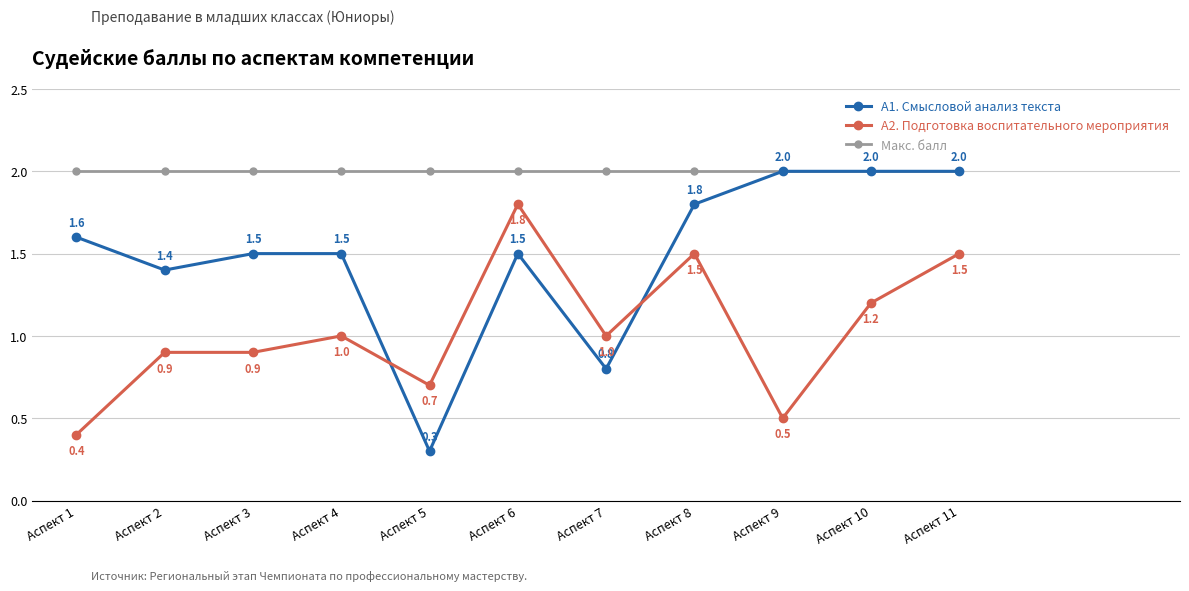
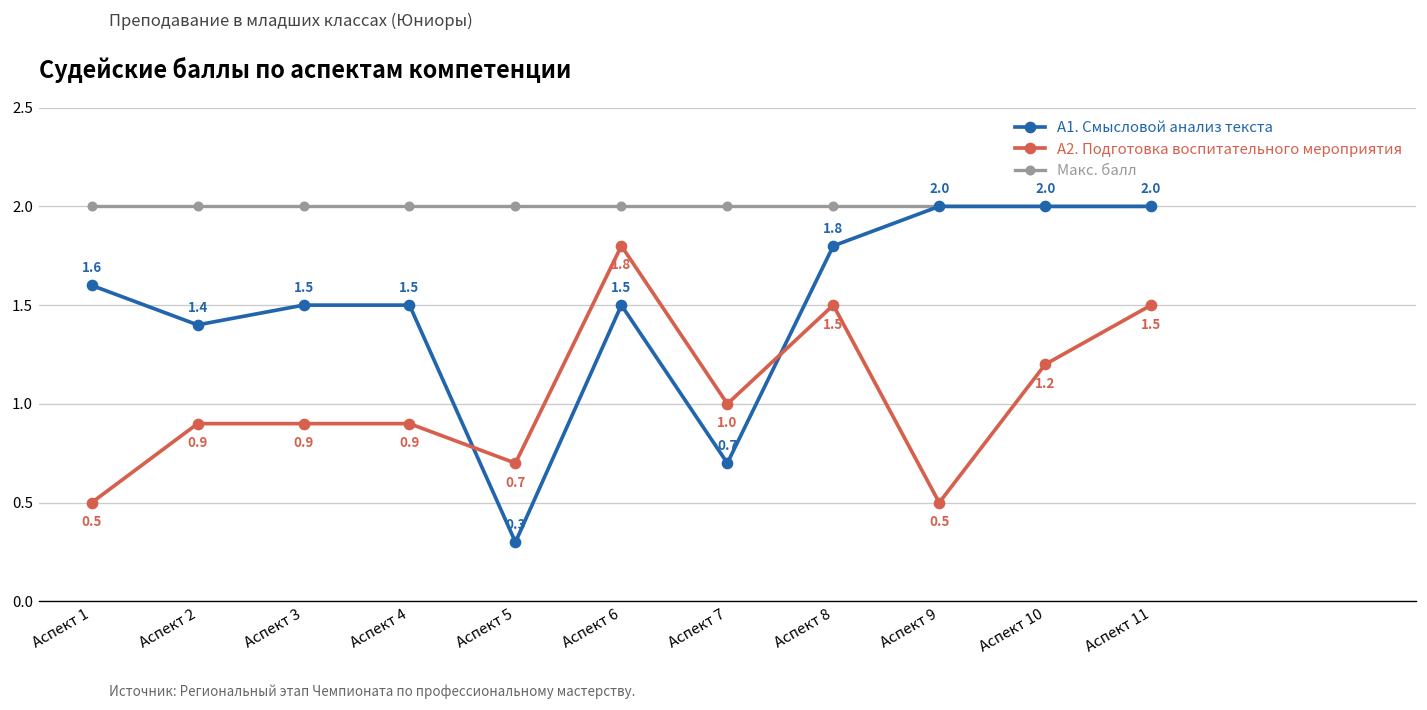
А2. Подготовка воспитательного мероприятия, Аспект 1: 0.4 -> 0.5
А2. Подготовка воспитательного мероприятия, Аспект 4: 1.0 -> 0.9
А1. Смысловой анализ текста, Аспект 7: 0.8 -> 0.7
